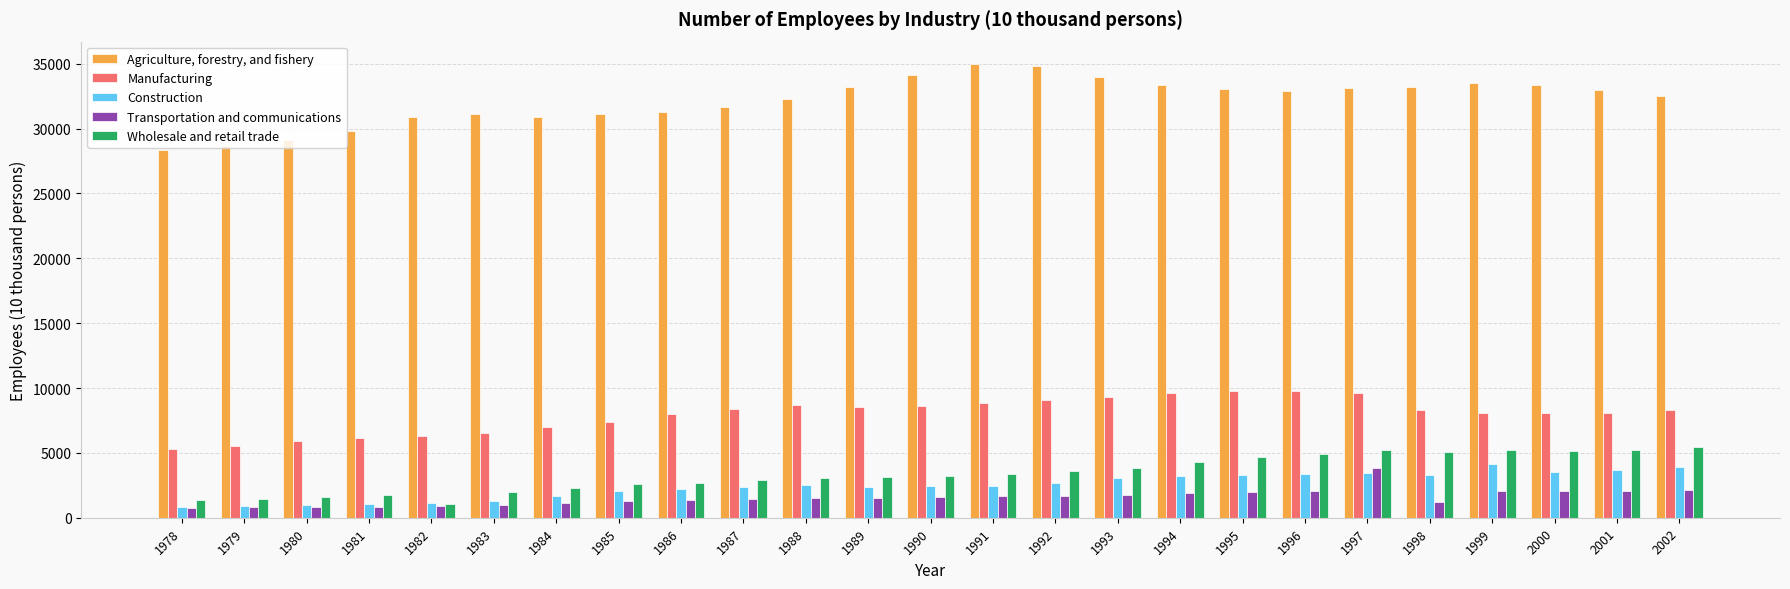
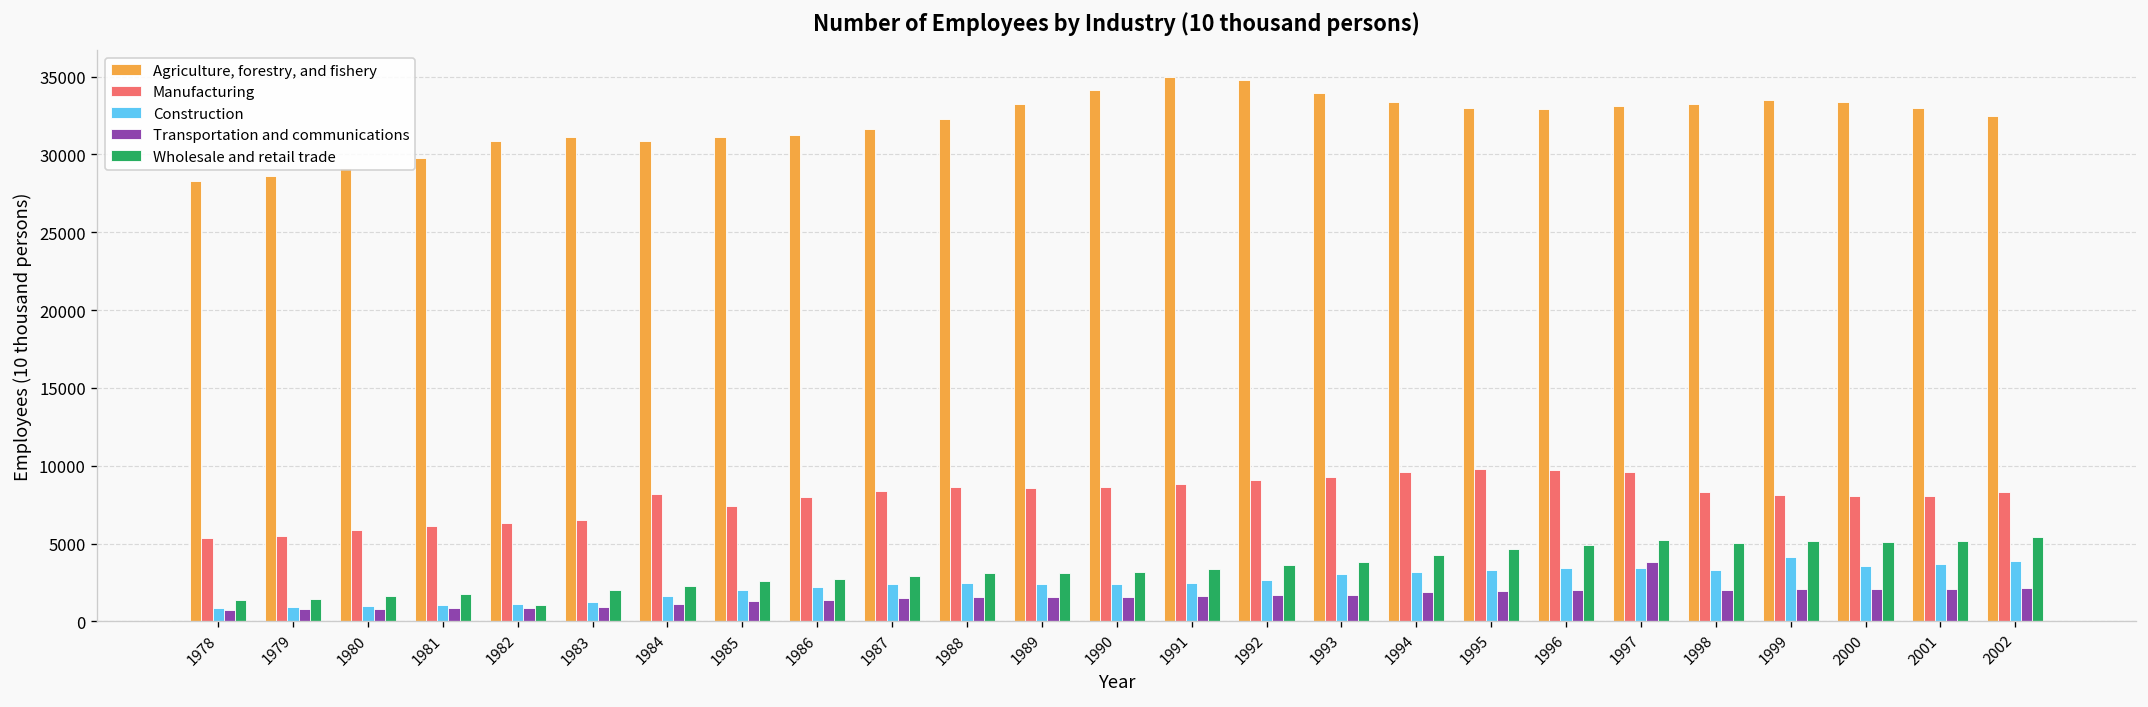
Manufacturing, 1984: 7000 -> 8200
Transportation and communications, 1998: 1300 -> 2000
